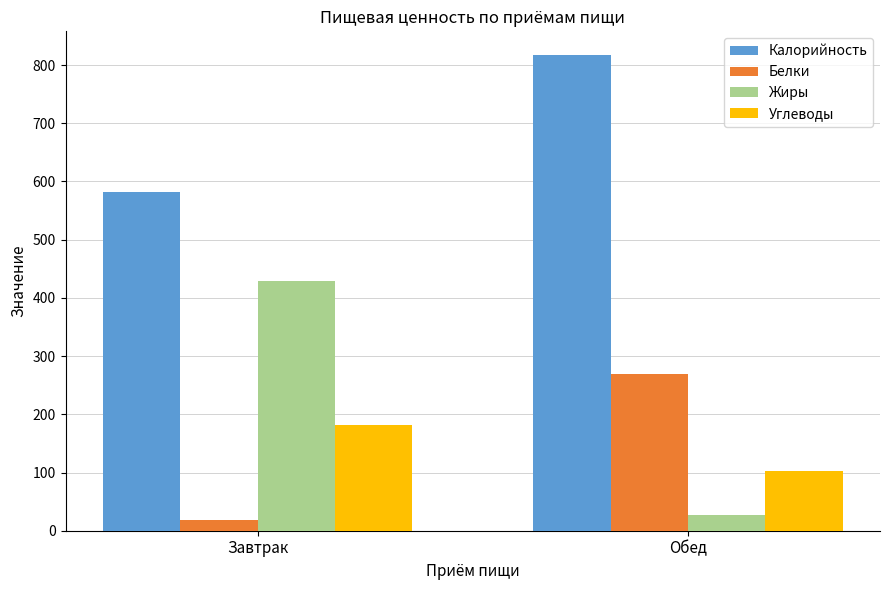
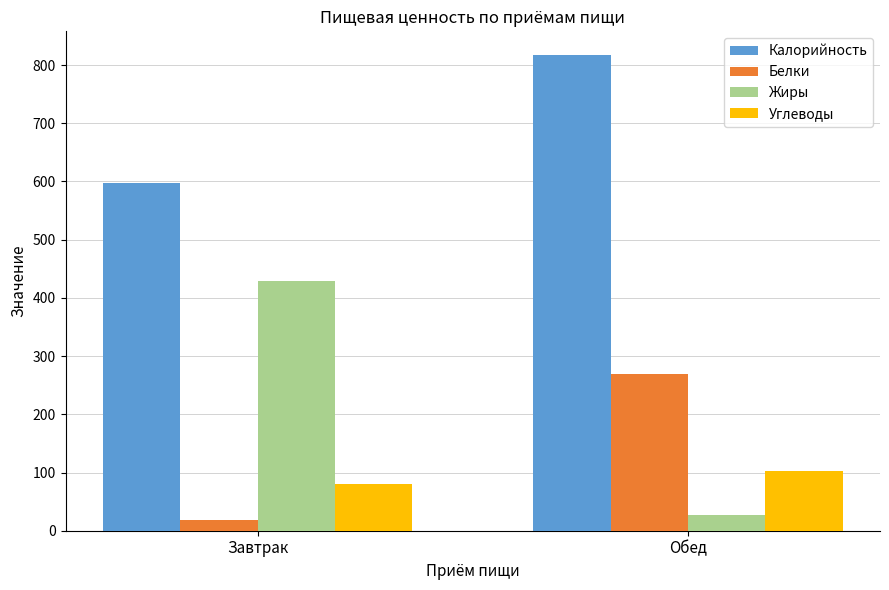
Калорийность, Завтрак: 580 -> 600
Углеводы, Завтрак: 180 -> 80
